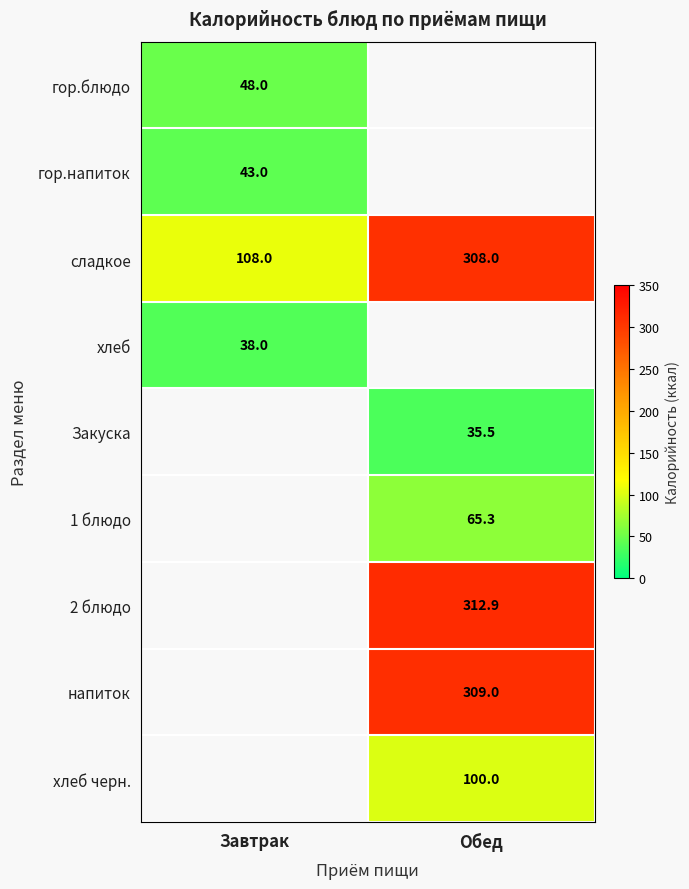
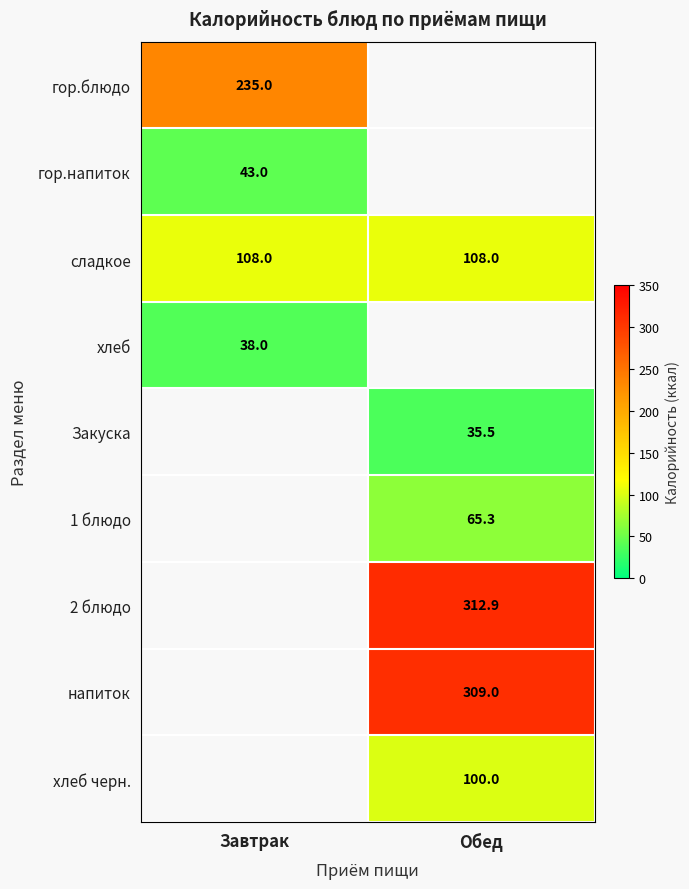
гор.блюдо, Завтрак: 48.0 -> 235.0
сладкое, Обед: 308.0 -> 108.0
